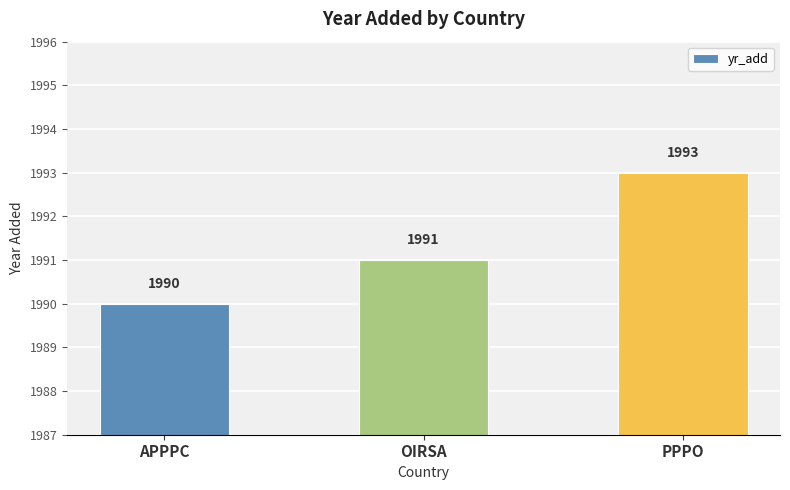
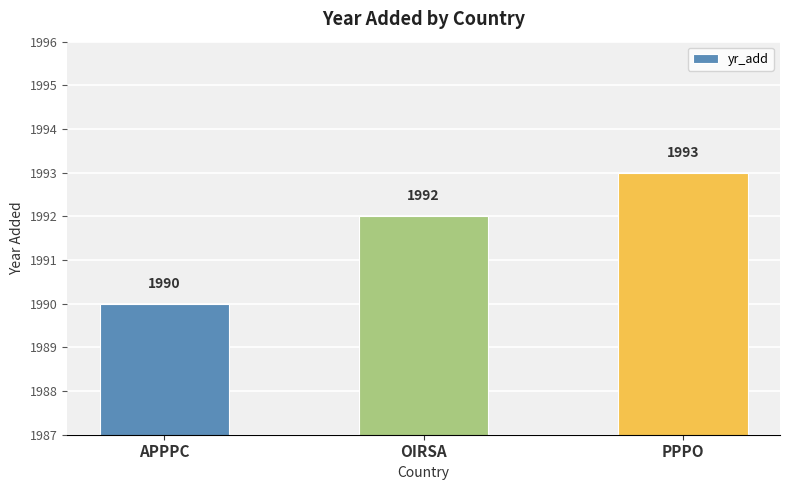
OIRSA: 1991 -> 1992
